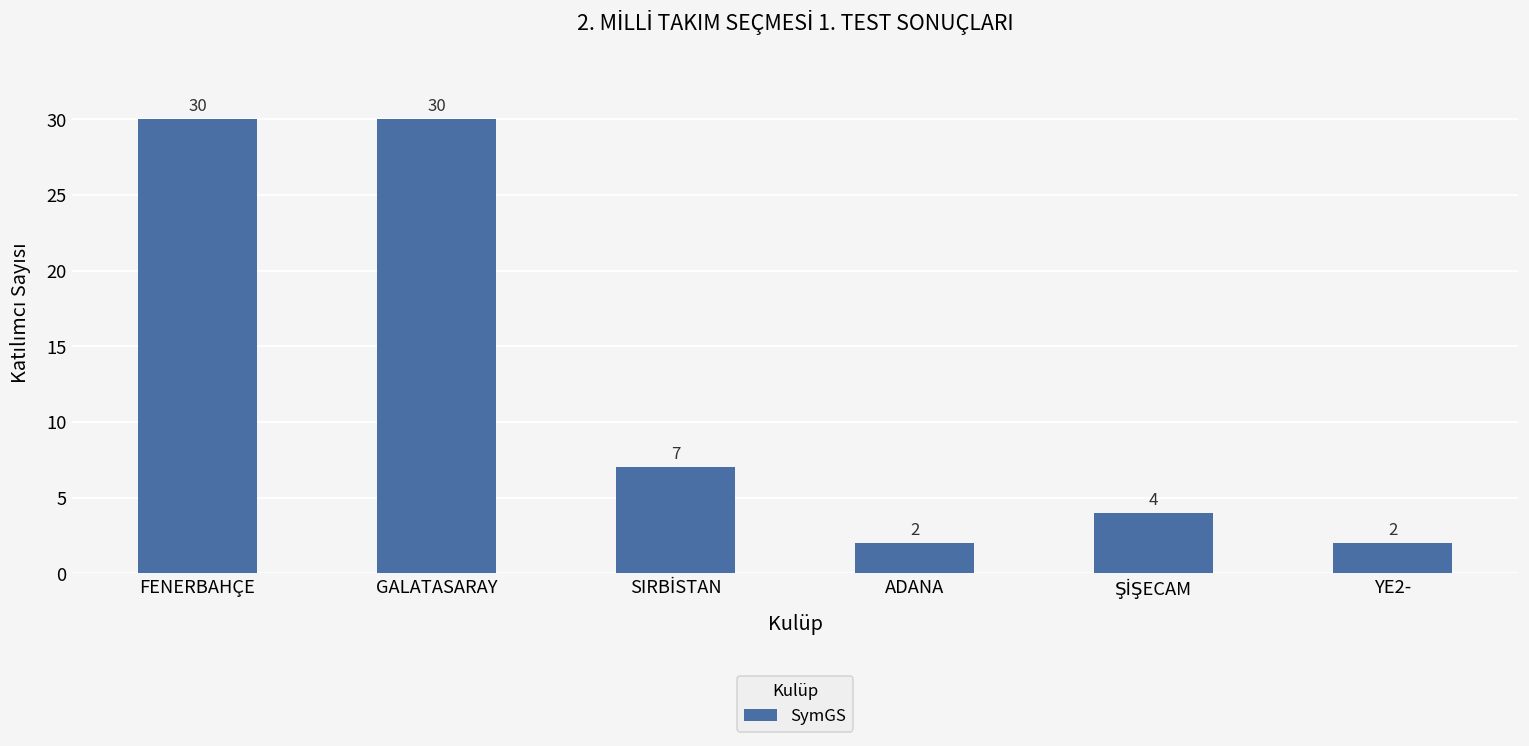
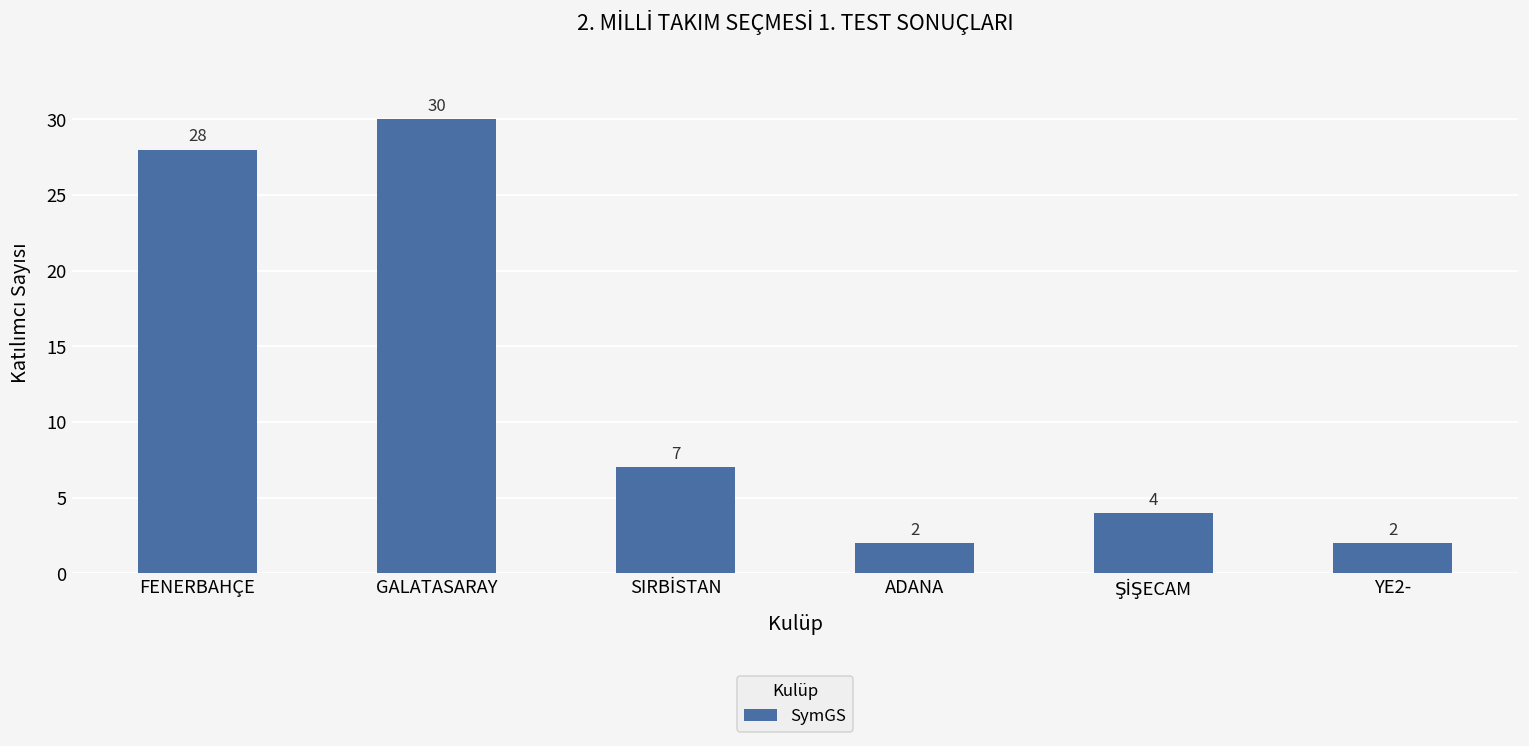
FENERBAHÇE: 30 -> 28
